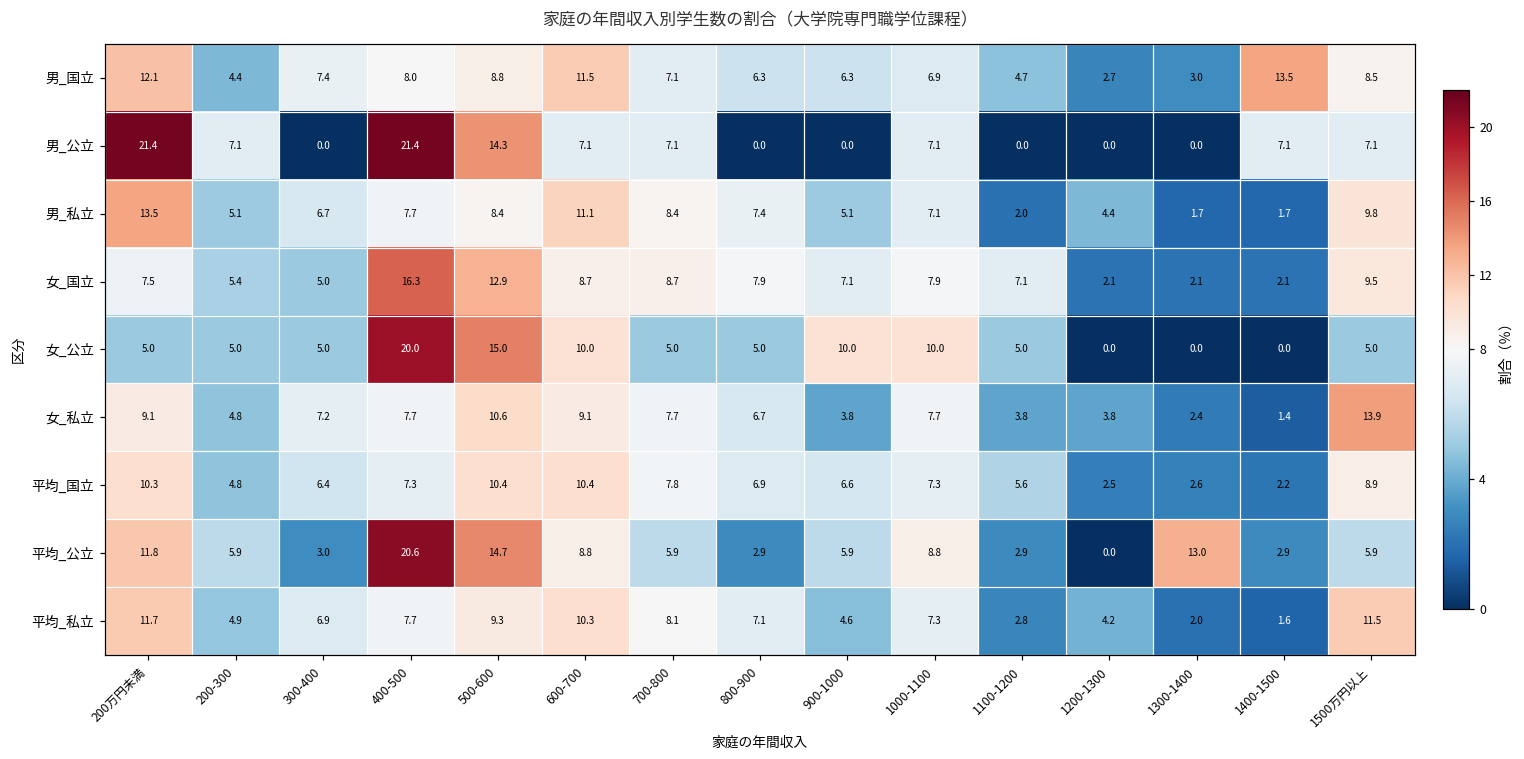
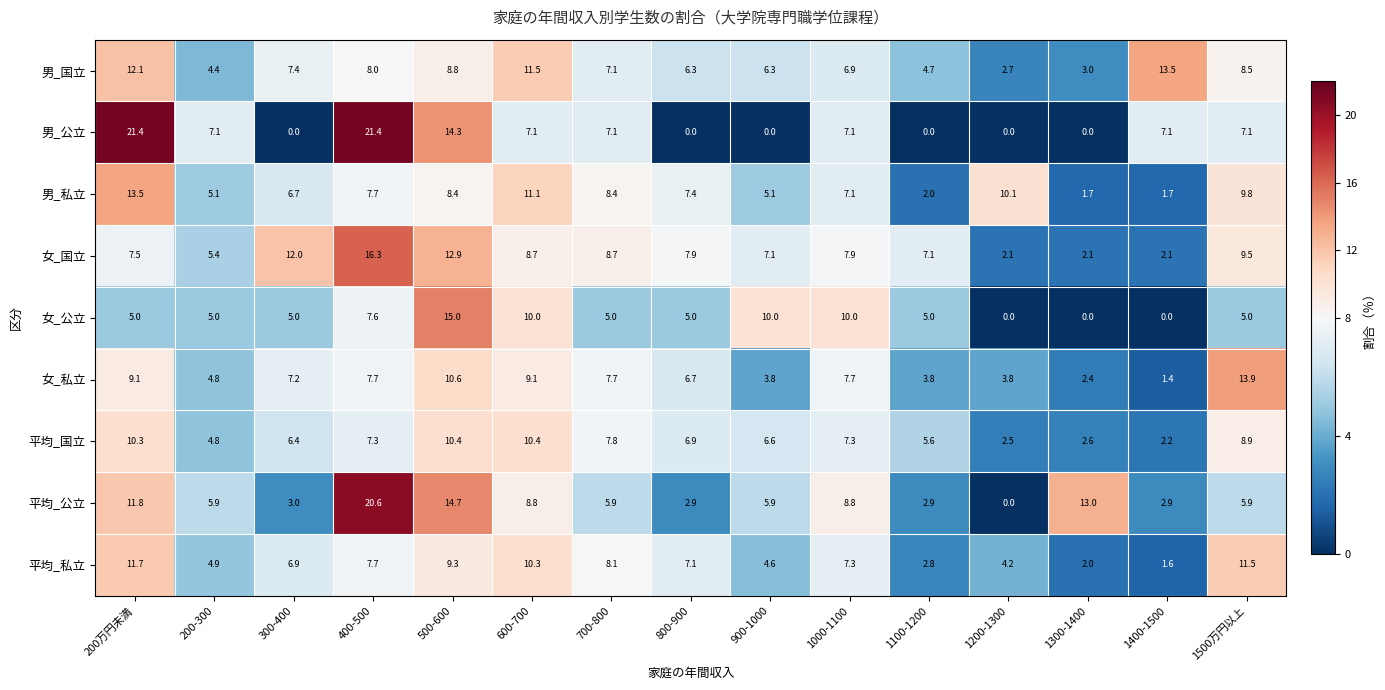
男_私立, 1200-1300: 4.4 -> 10.1
女_国立, 300-400: 5.0 -> 12.0
女_公立, 400-500: 20.0 -> 7.6
